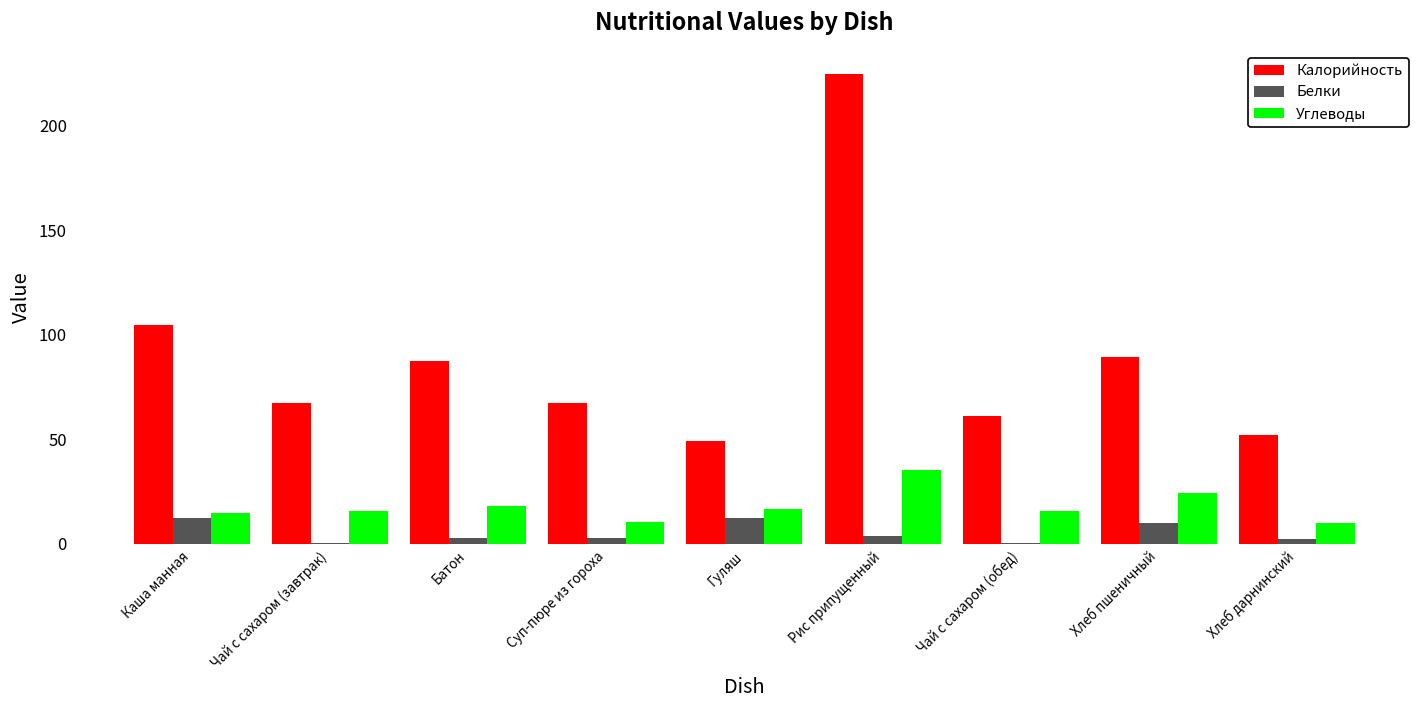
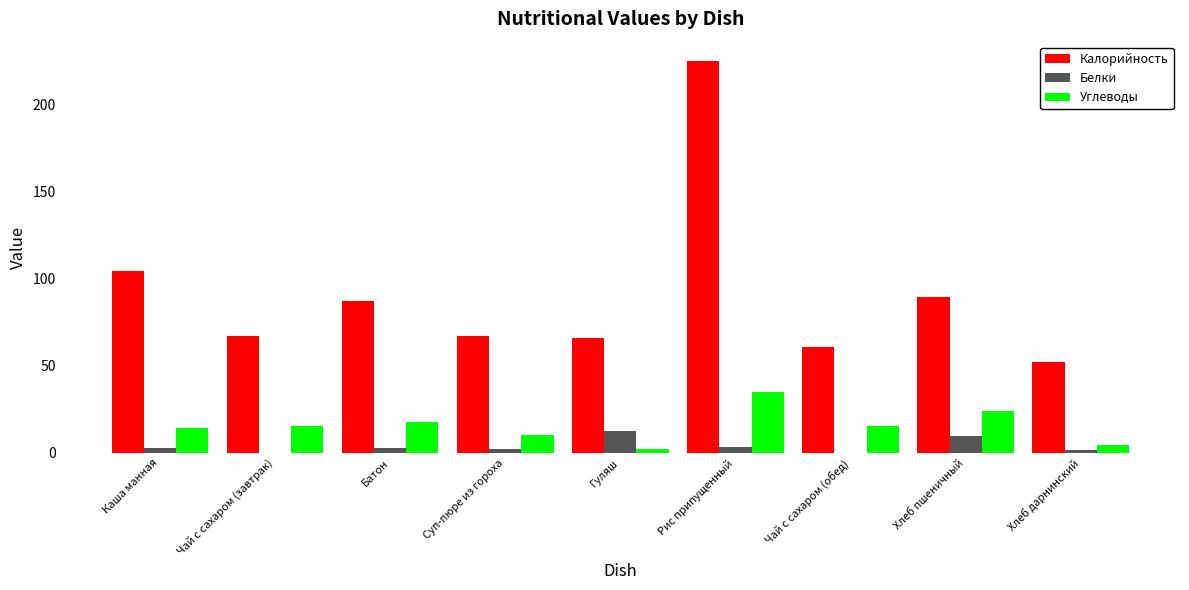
Белки, Каша манная: 12 -> 3
Калорийность, Гуляш: 49 -> 66
Углеводы, Гуляш: 17 -> 2
Углеводы, Хлеб дарнинский: 10 -> 4
